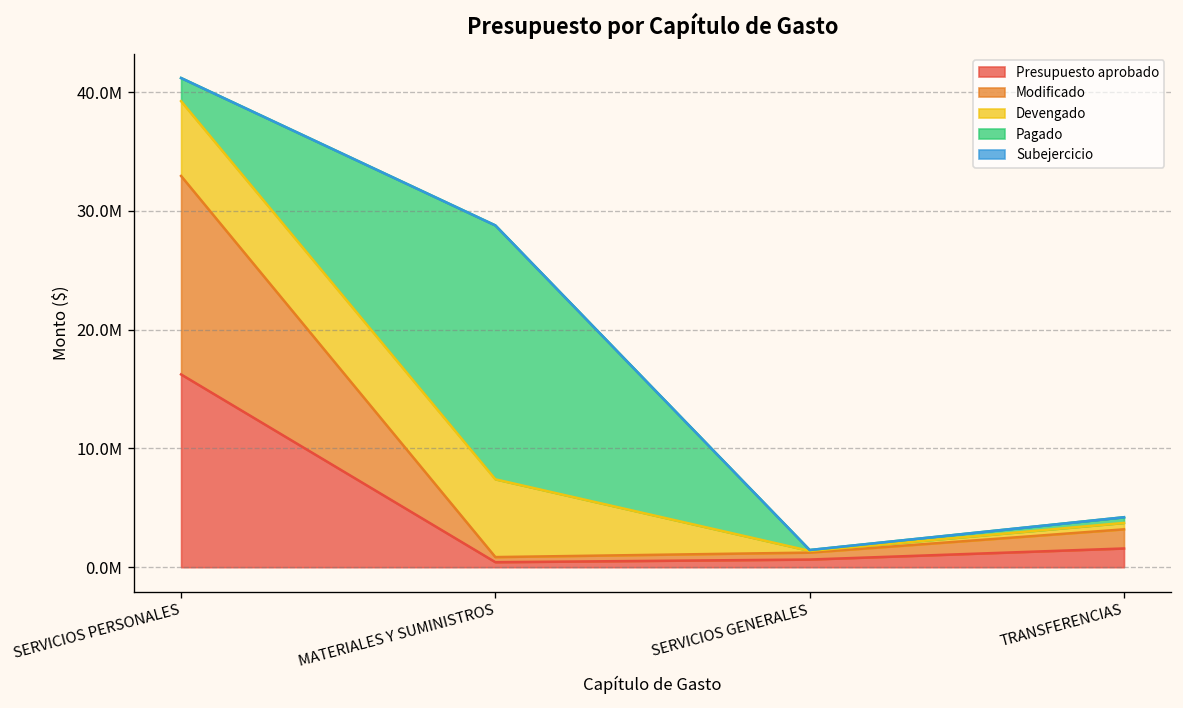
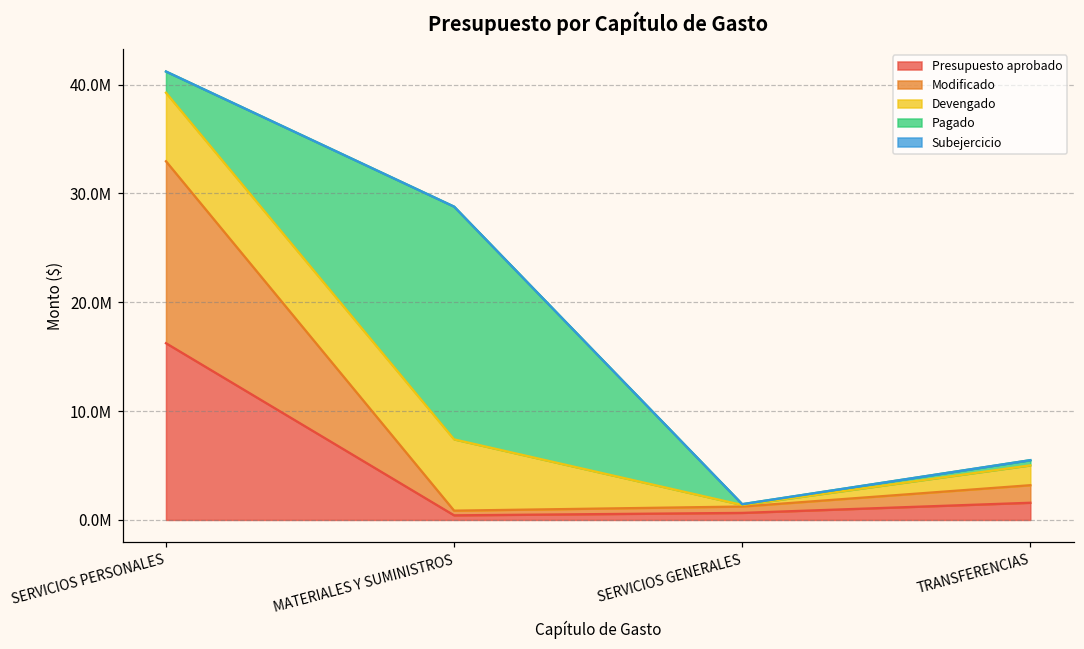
Devengado, TRANSFERENCIAS: 1000000 -> 2000000
